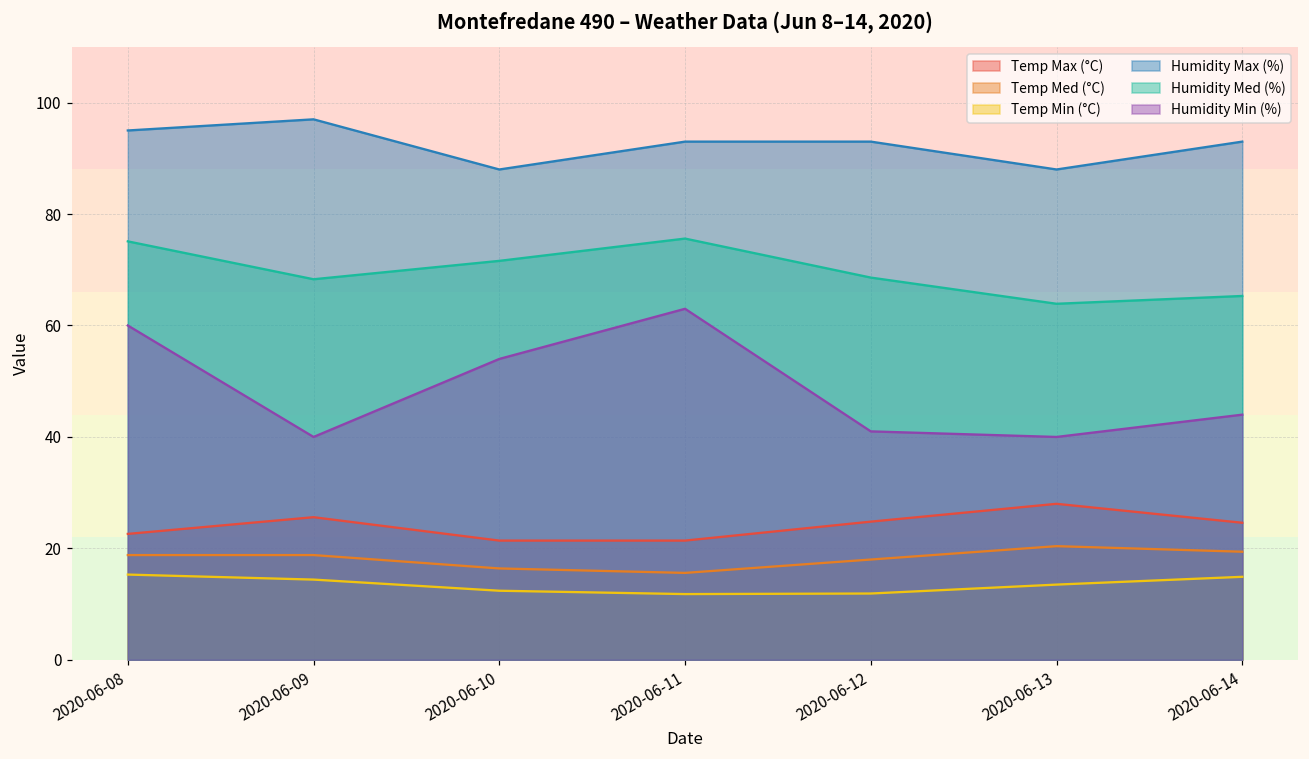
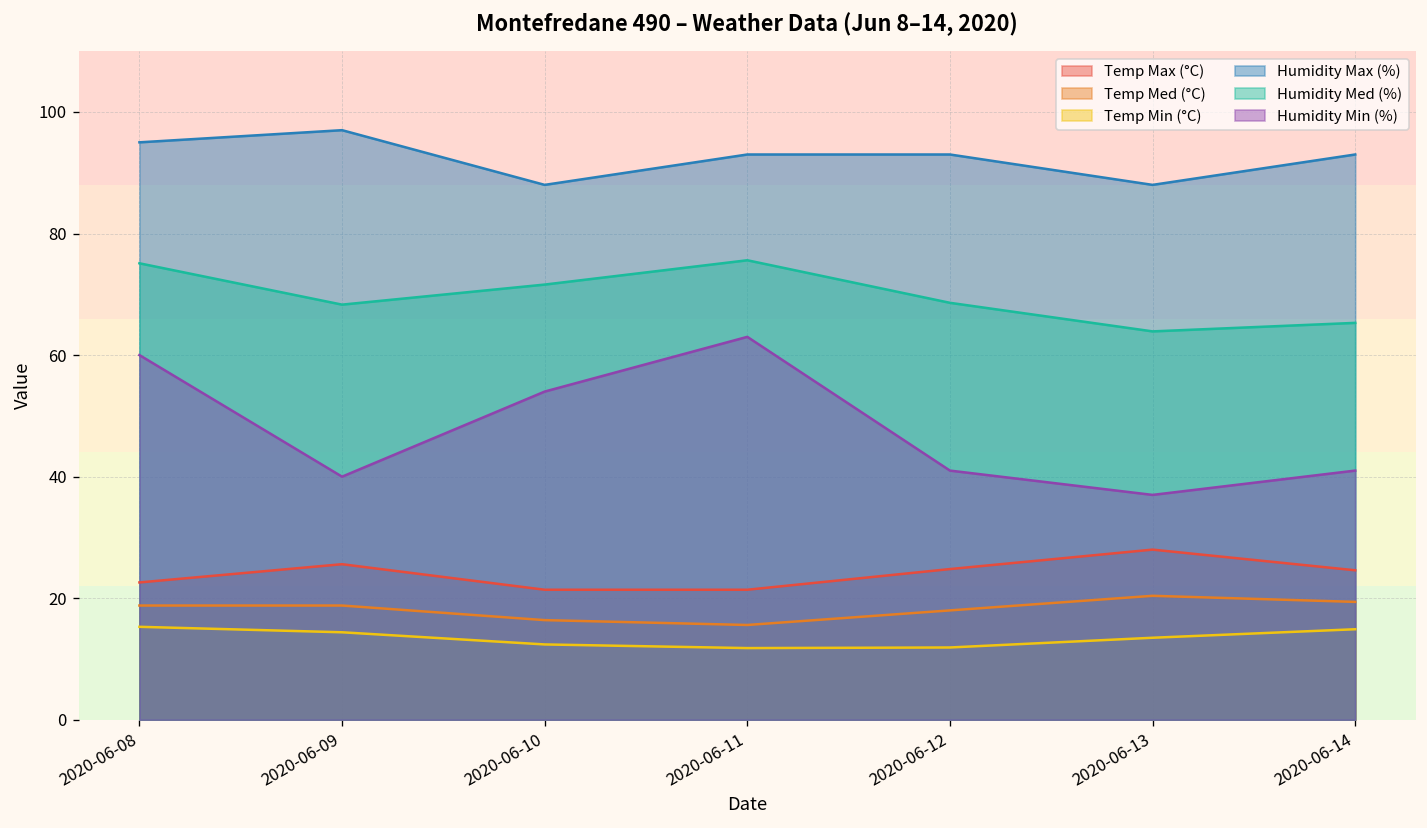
Humidity Min (%), 2020-06-13: 40 -> 37
Humidity Min (%), 2020-06-14: 44 -> 41
